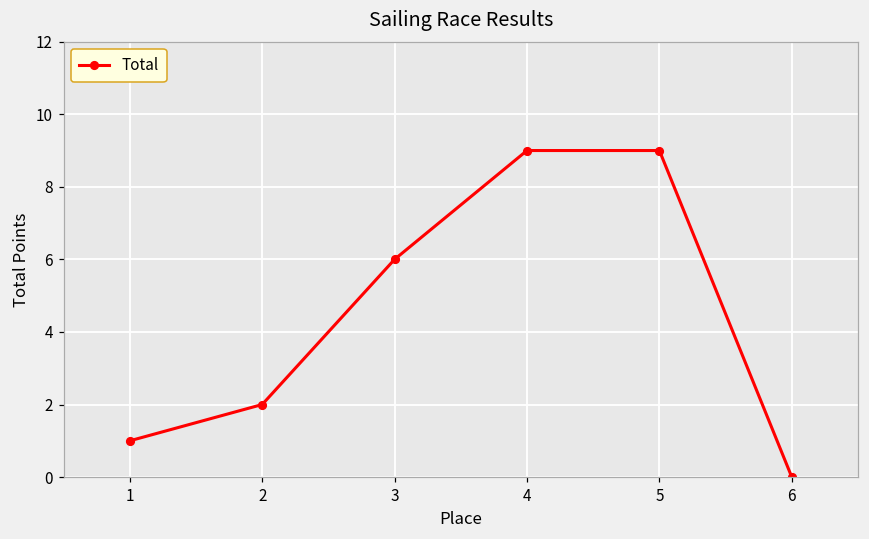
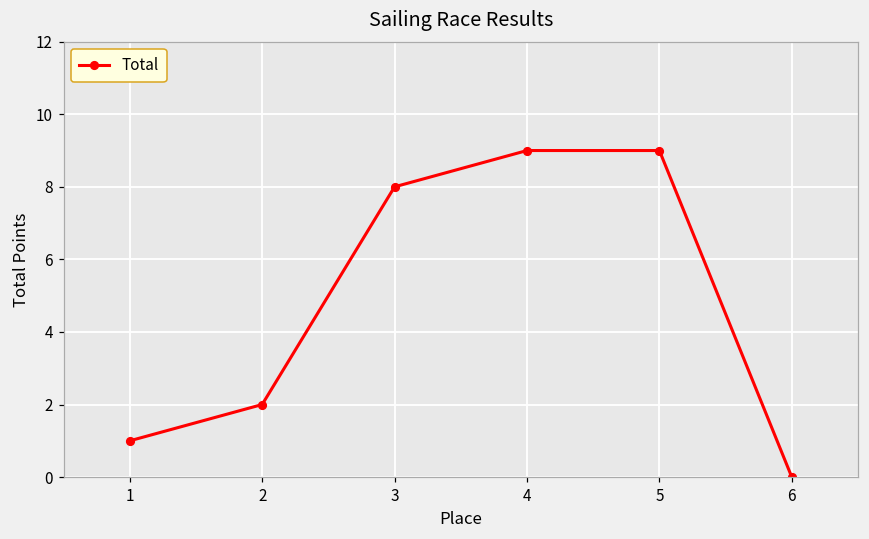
3: 6 -> 8
